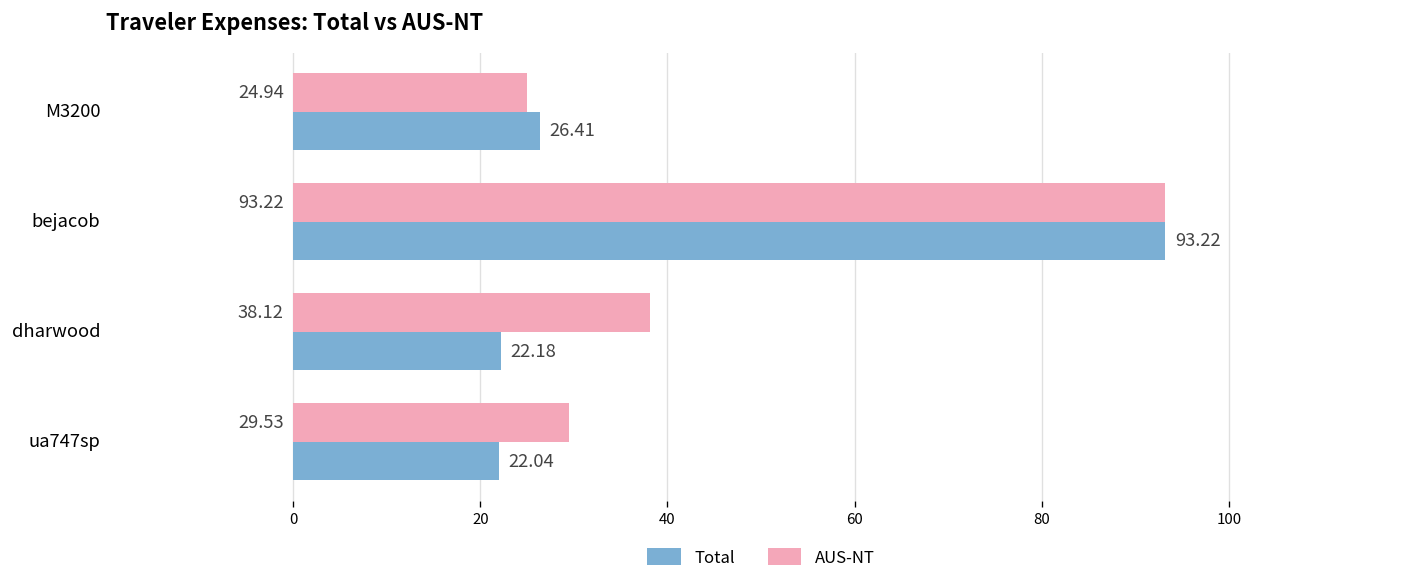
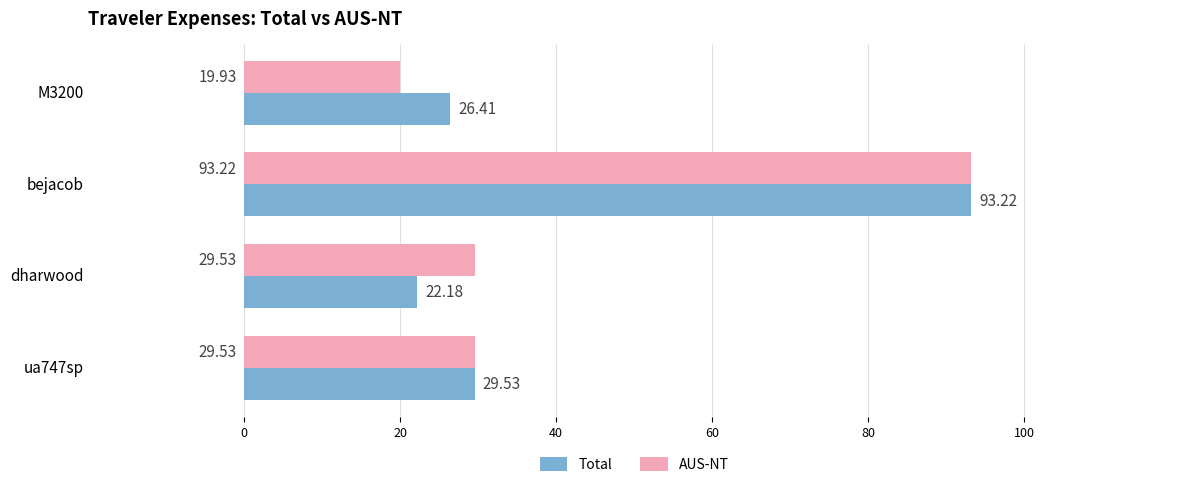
AUS-NT, M3200: 24.94 -> 19.93
AUS-NT, dharwood: 38.12 -> 29.53
Total, ua747sp: 22.04 -> 29.53
